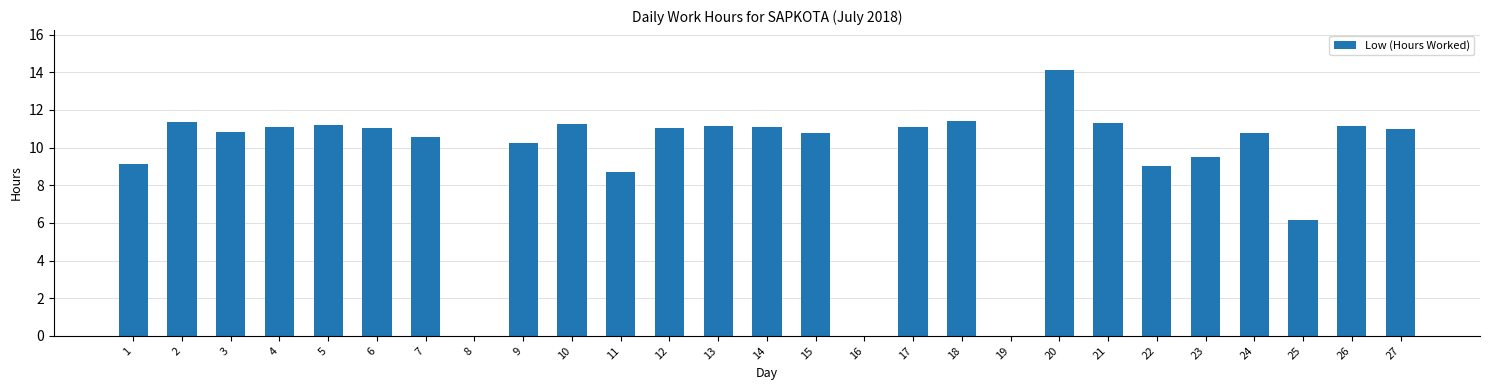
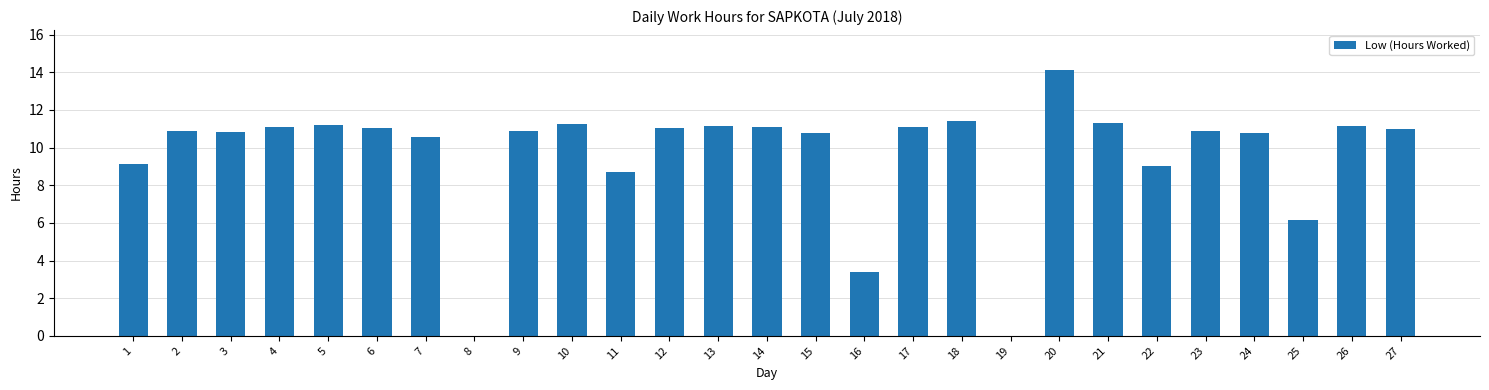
2: 11.3 -> 10.9
9: 10.2 -> 10.9
16: 0.0 -> 3.4
23: 9.5 -> 10.9
